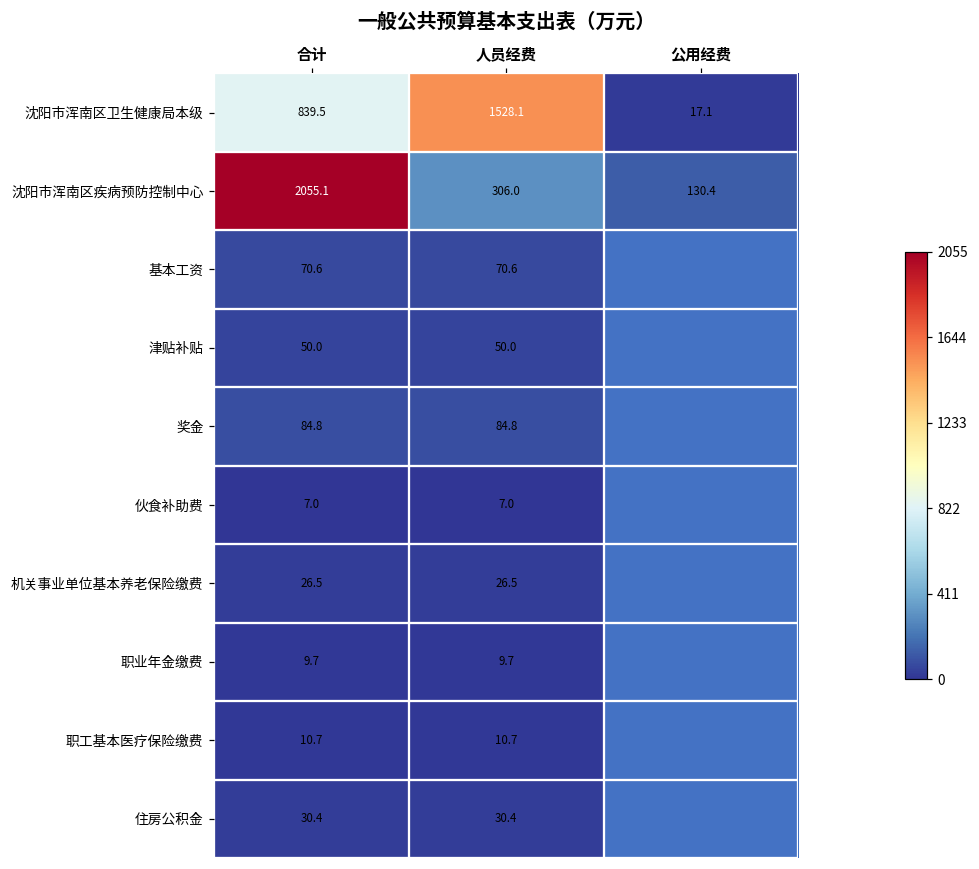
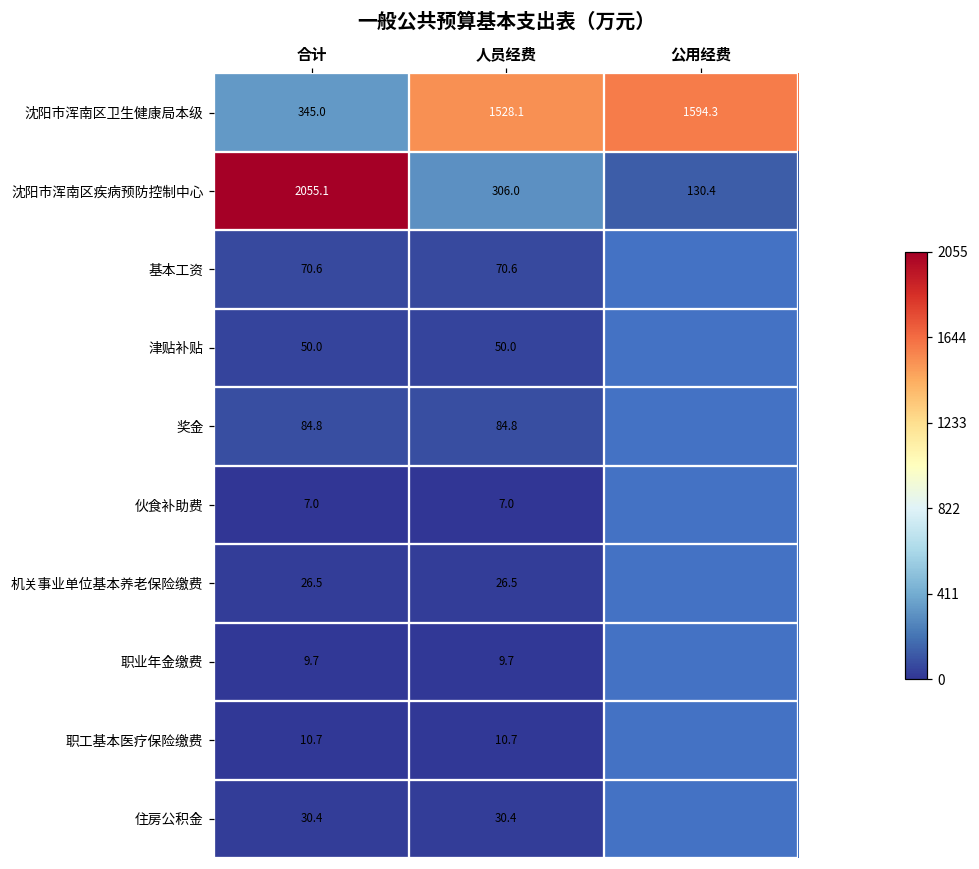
沈阳市浑南区卫生健康局本级, 合计: 839.5 -> 345.0
沈阳市浑南区卫生健康局本级, 公用经费: 17.1 -> 1594.3
